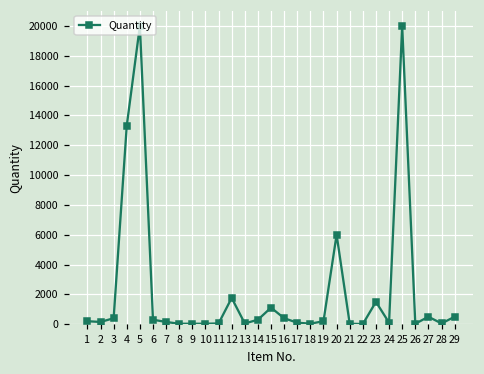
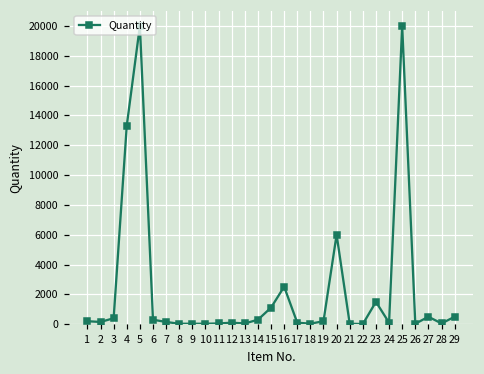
12: 1800 -> 100
16: 400 -> 2500
